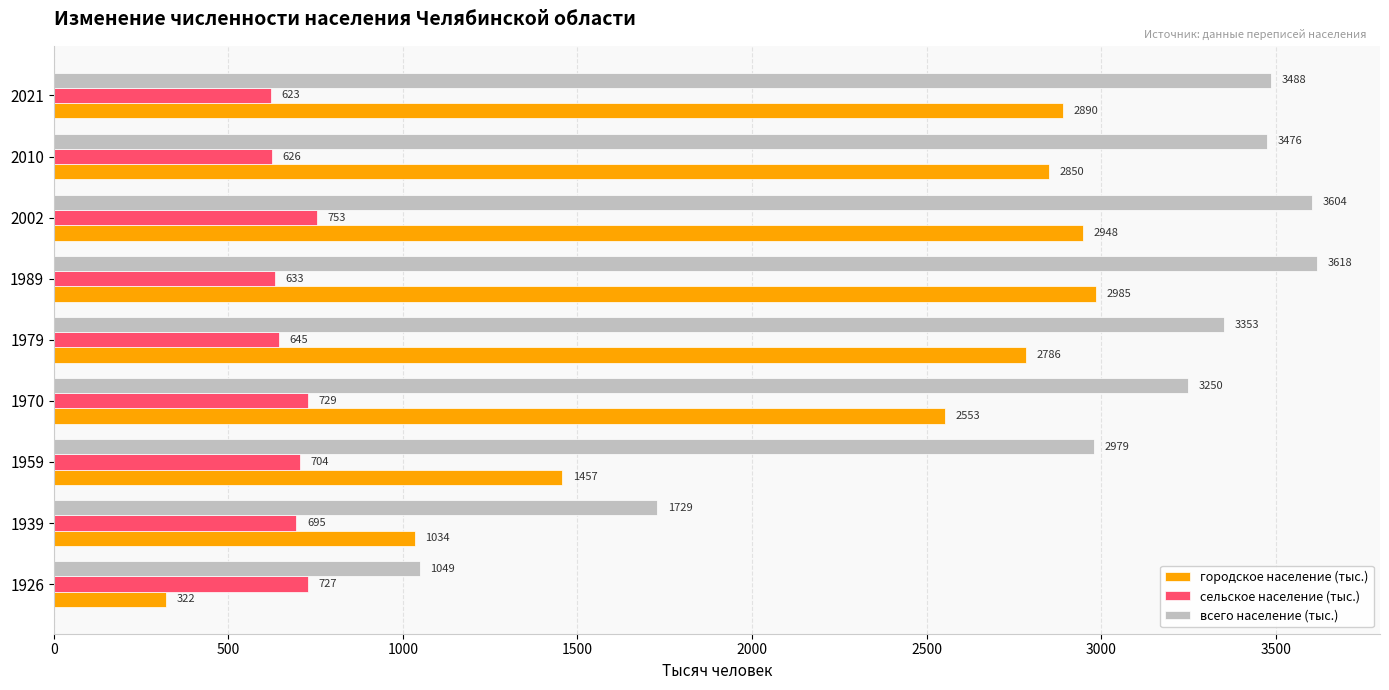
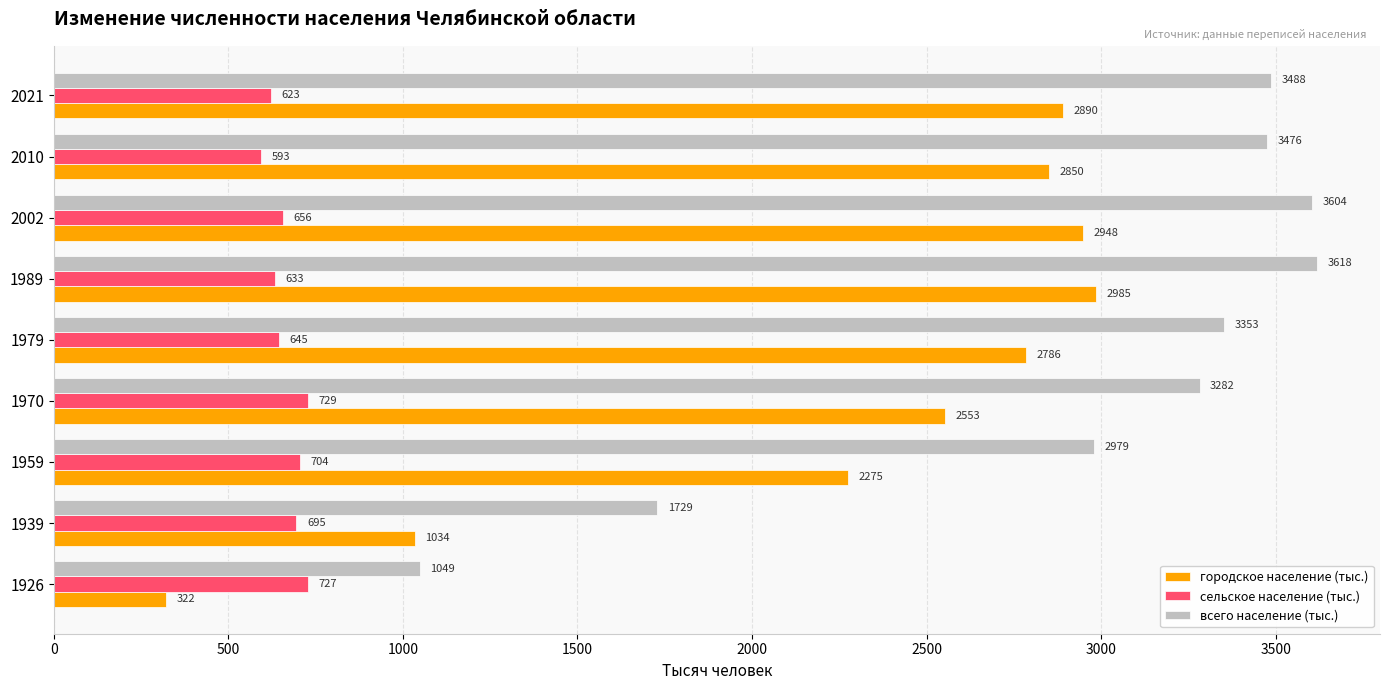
сельское население (тыс.), 2010: 626 -> 593
сельское население (тыс.), 2002: 753 -> 656
всего население (тыс.), 1970: 3250 -> 3282
городское население (тыс.), 1959: 1457 -> 2275
